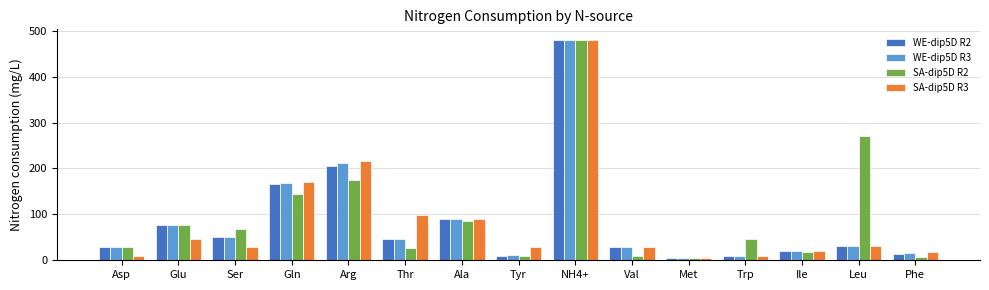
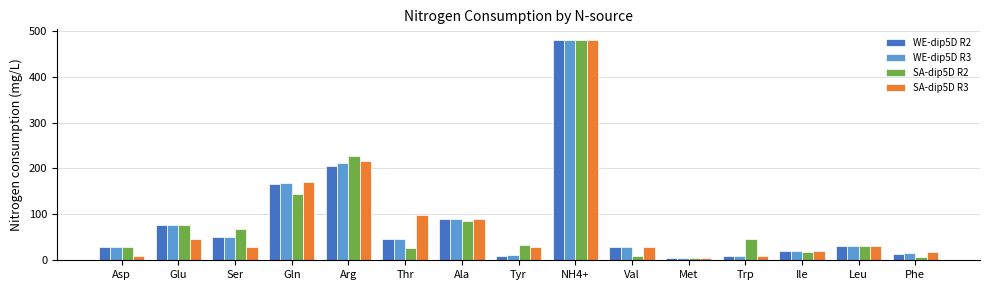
SA-dip5D R2, Arg: 170 -> 230
SA-dip5D R2, Tyr: 10 -> 30
SA-dip5D R2, Leu: 270 -> 30
